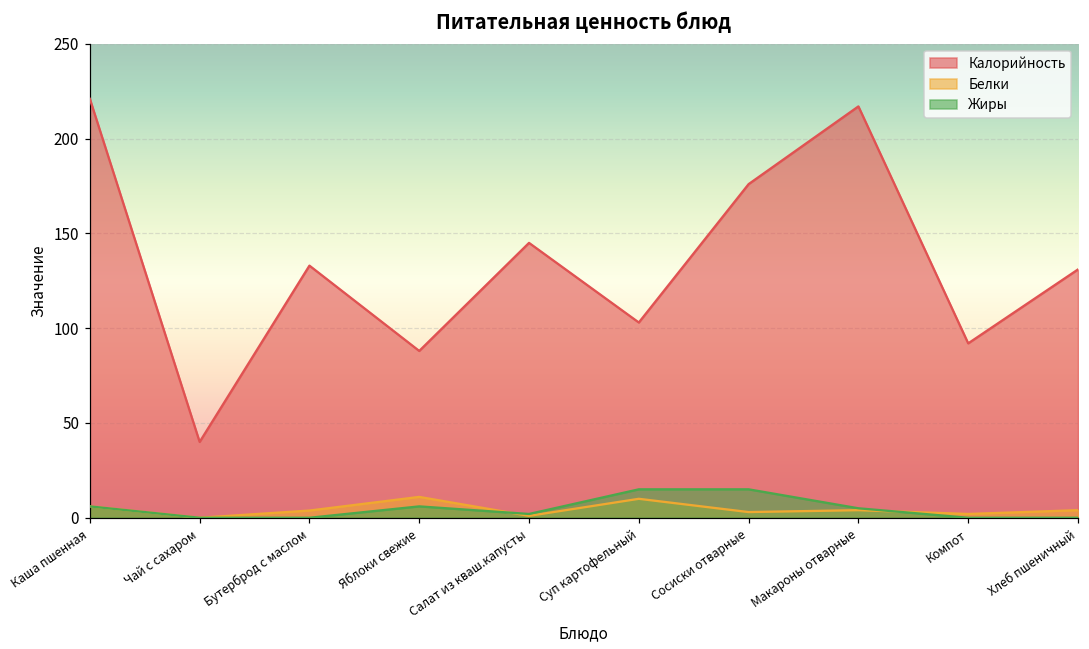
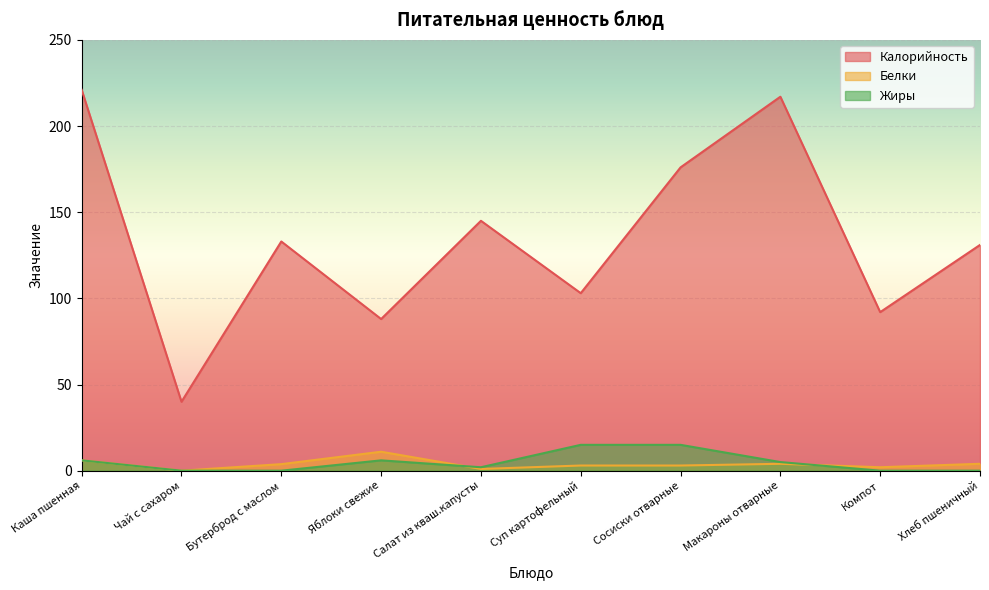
Белки, Суп картофельный: 10 -> 3
